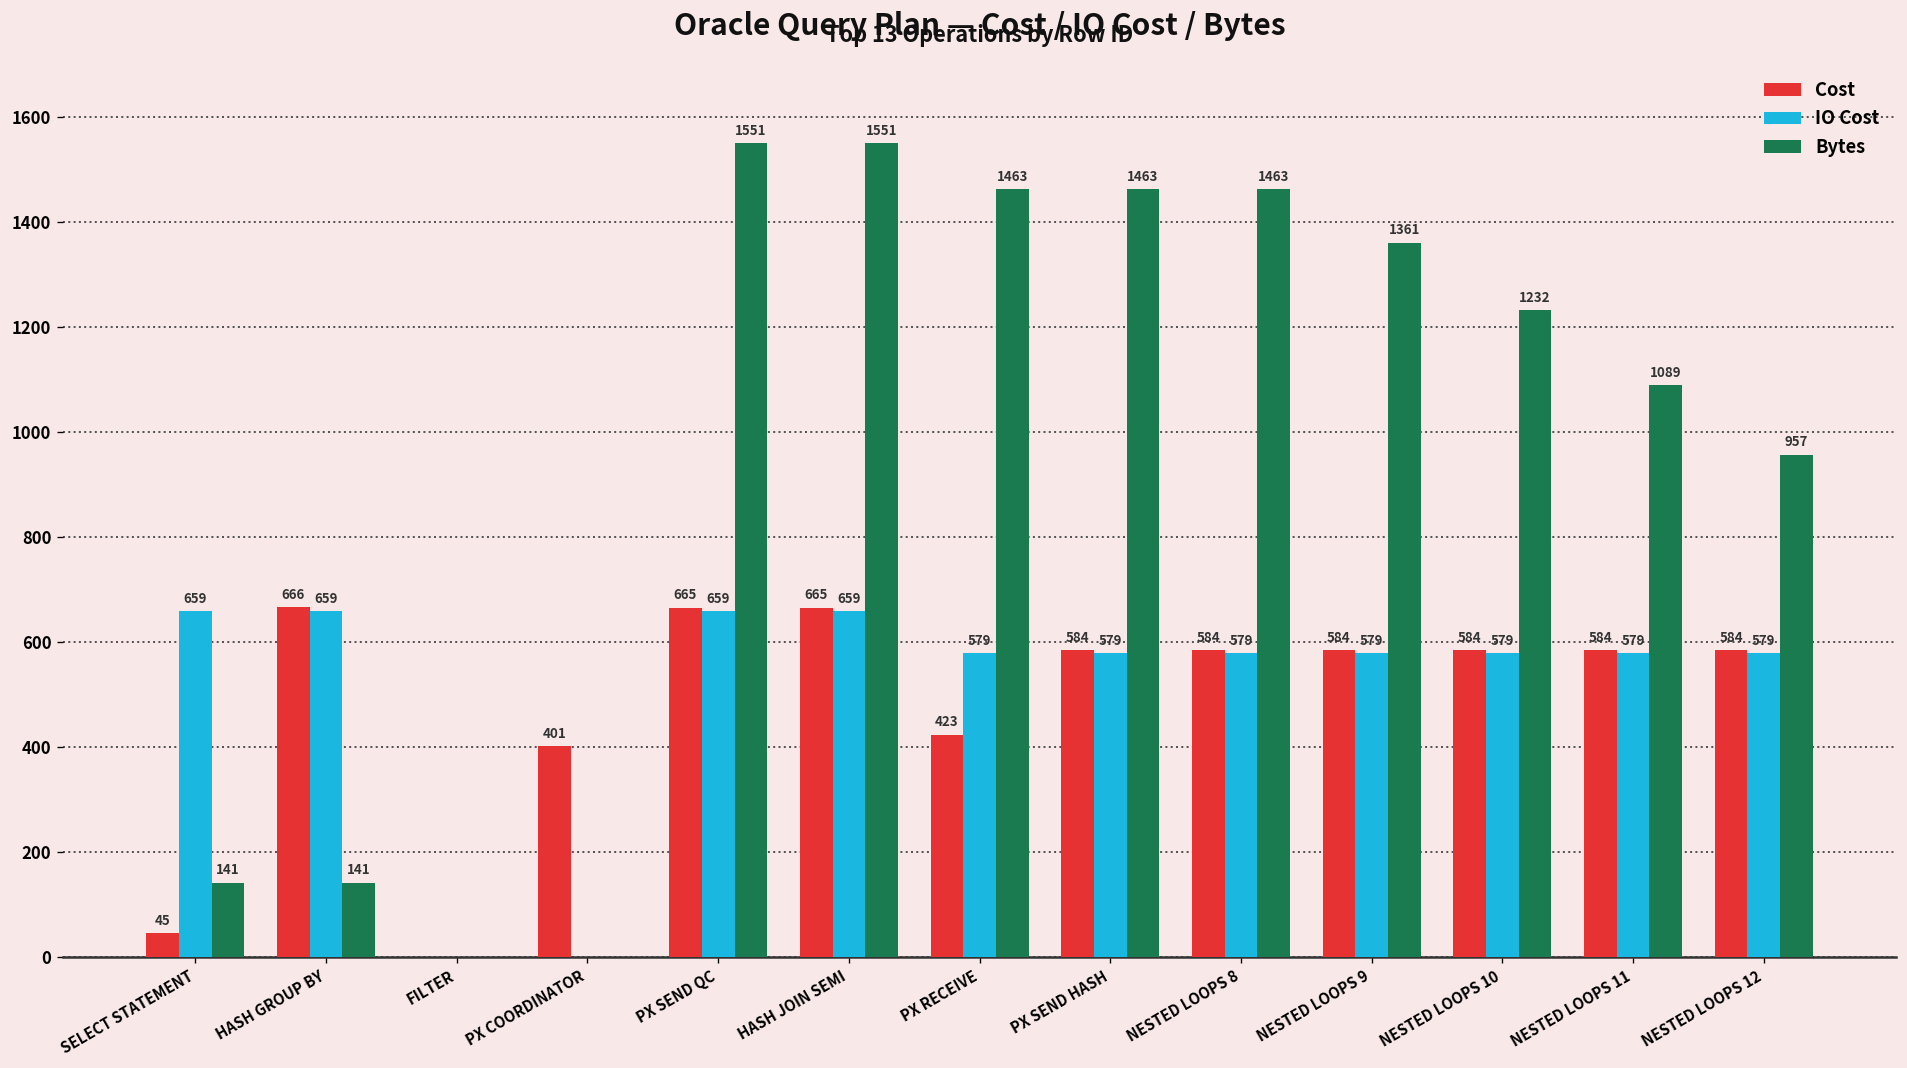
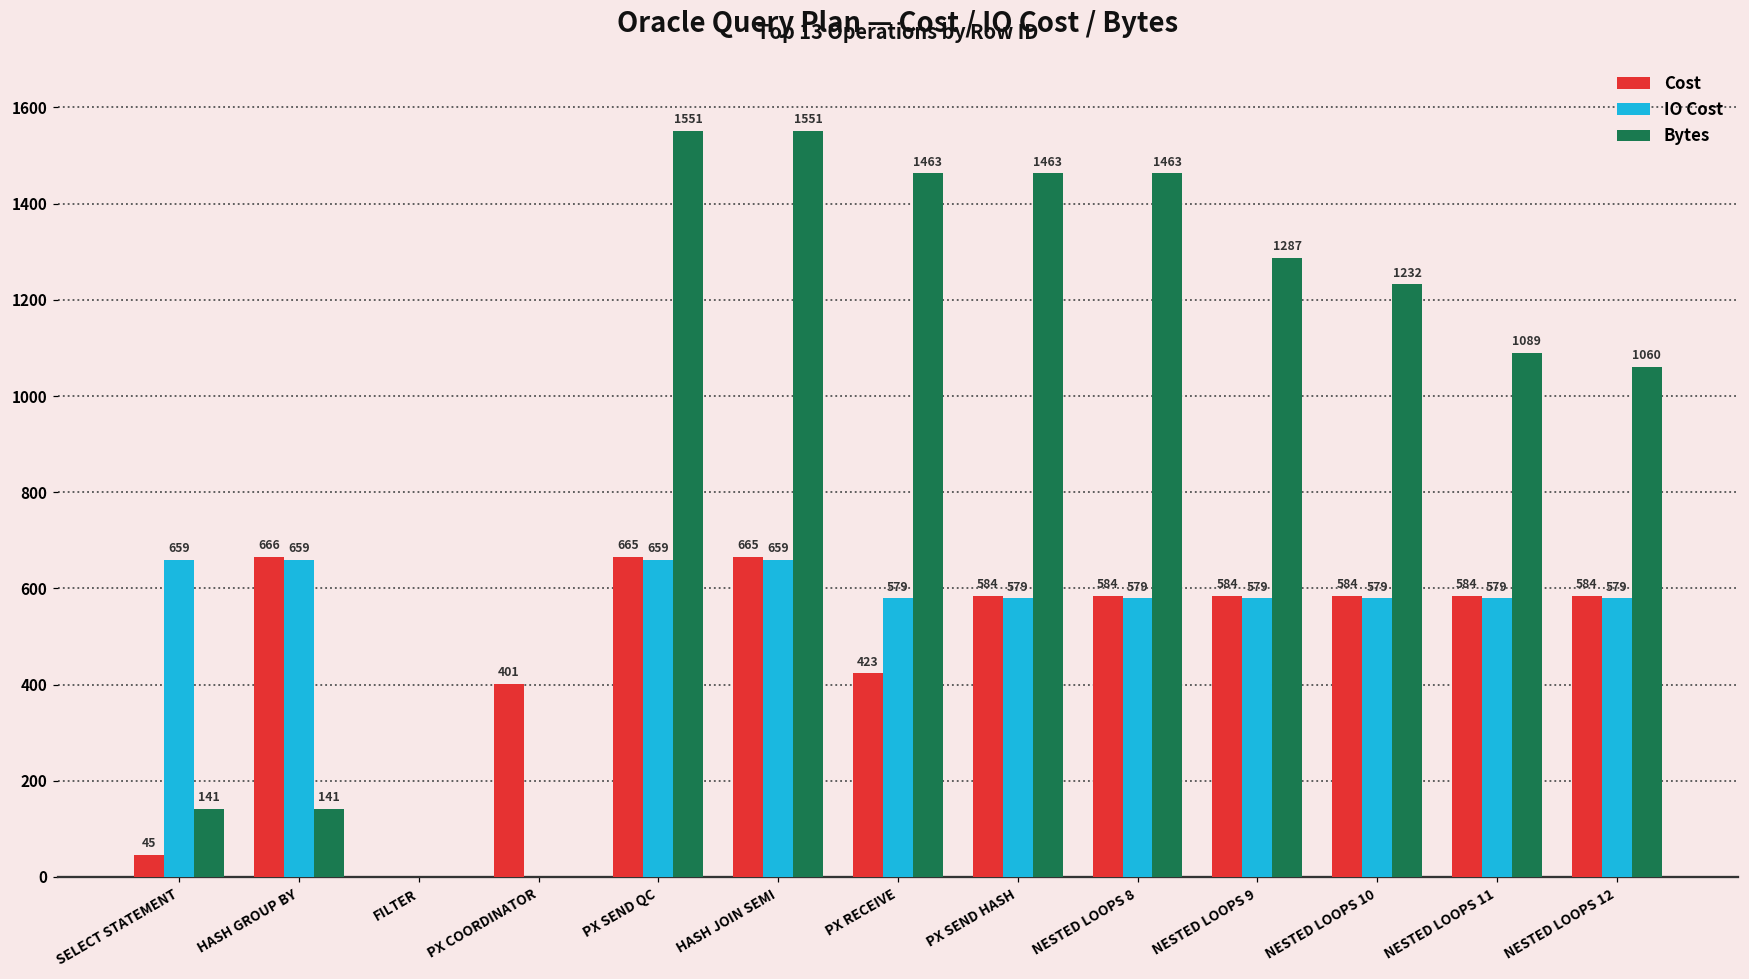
Bytes, NESTED LOOPS 9: 1361 -> 1287
Bytes, NESTED LOOPS 12: 957 -> 1060
